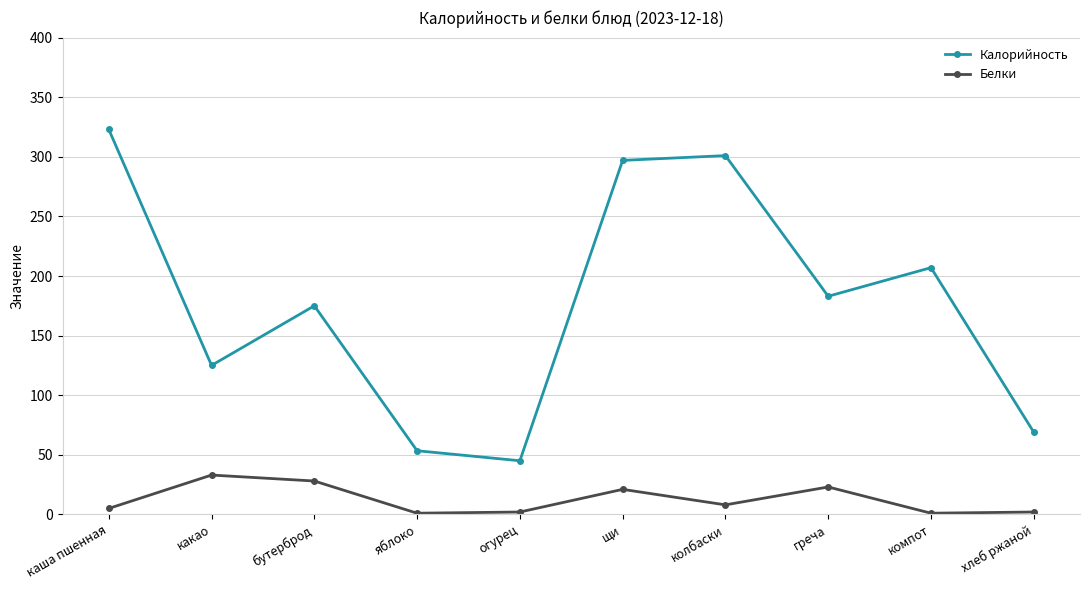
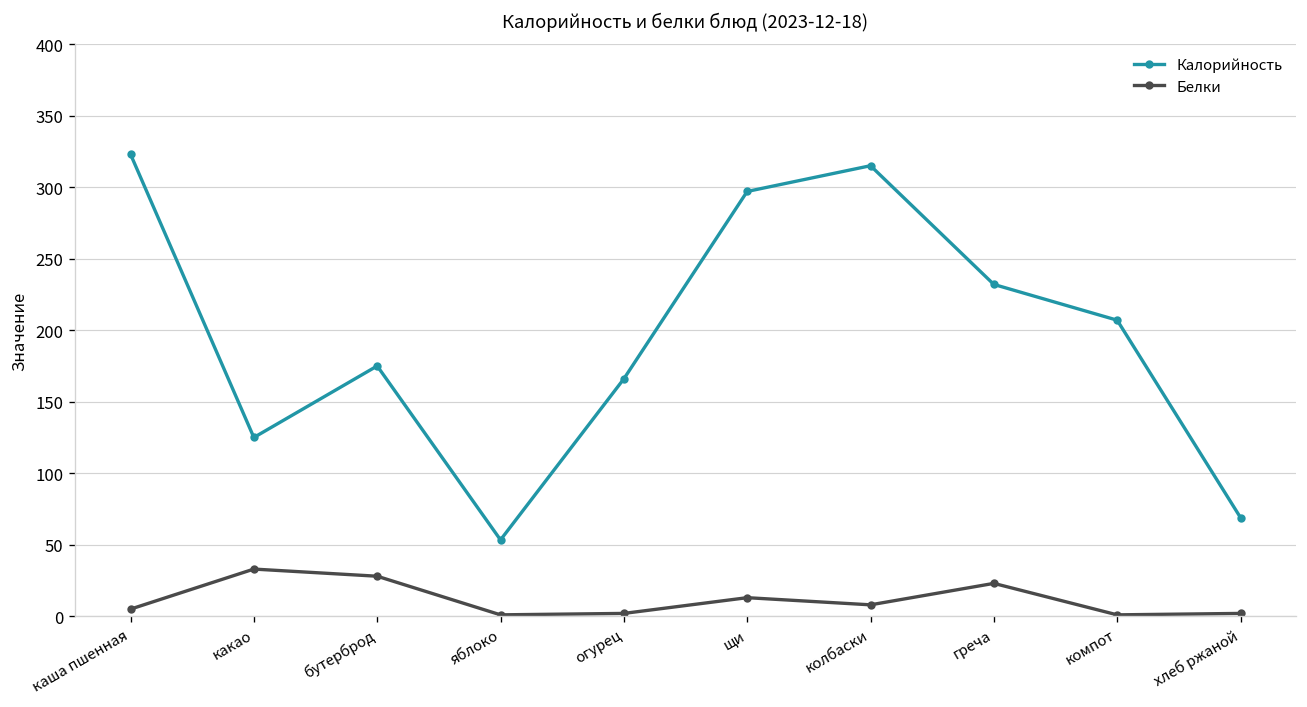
Калорийность, огурец: 45 -> 166
Белки, щи: 21 -> 13
Калорийность, колбаски: 301 -> 315
Калорийность, греча: 183 -> 232
